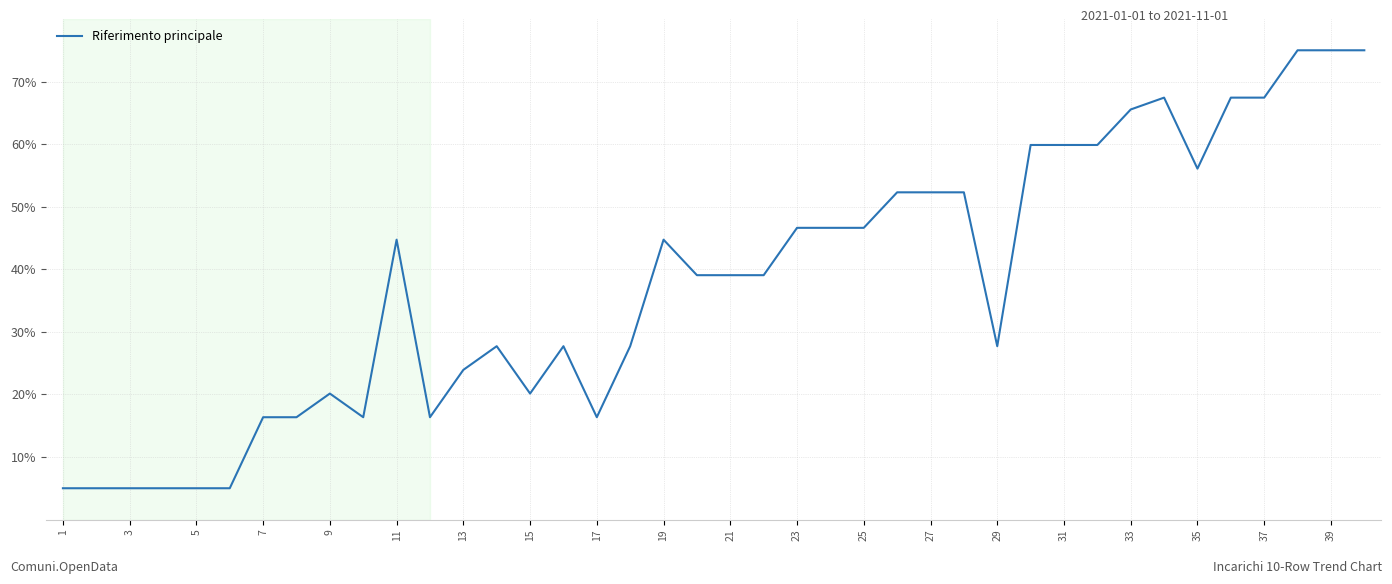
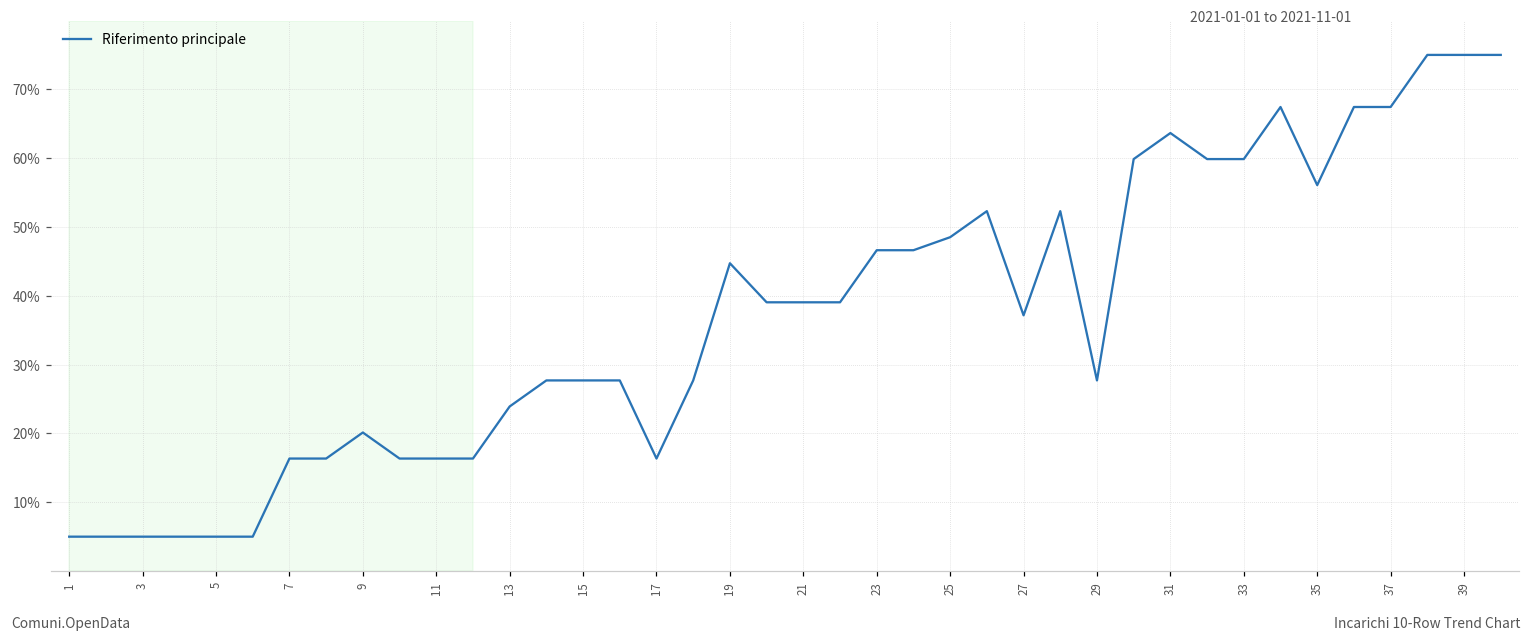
11: 45% -> 16%
15: 20% -> 28%
25: 47% -> 49%
27: 52% -> 37%
31: 60% -> 64%
33: 66% -> 60%
